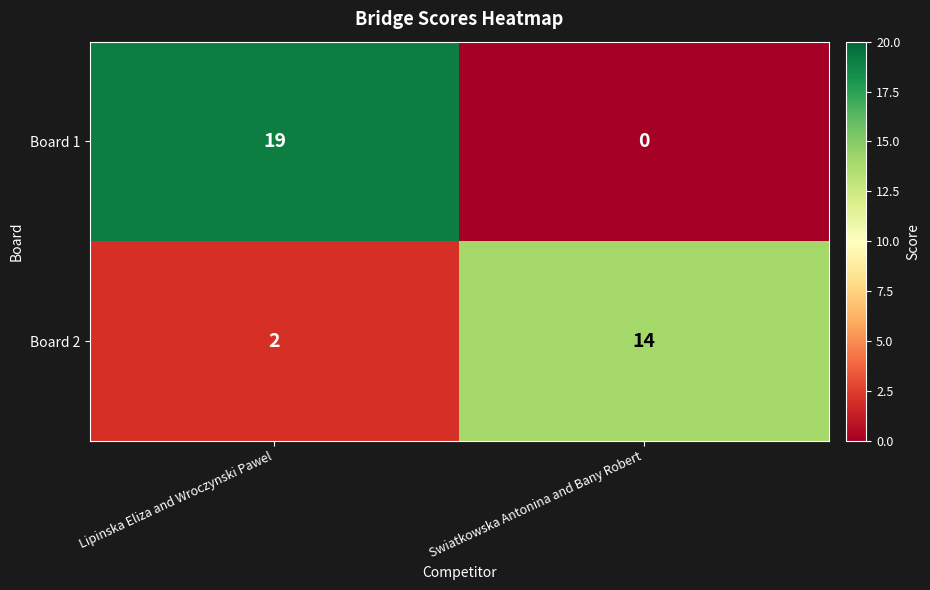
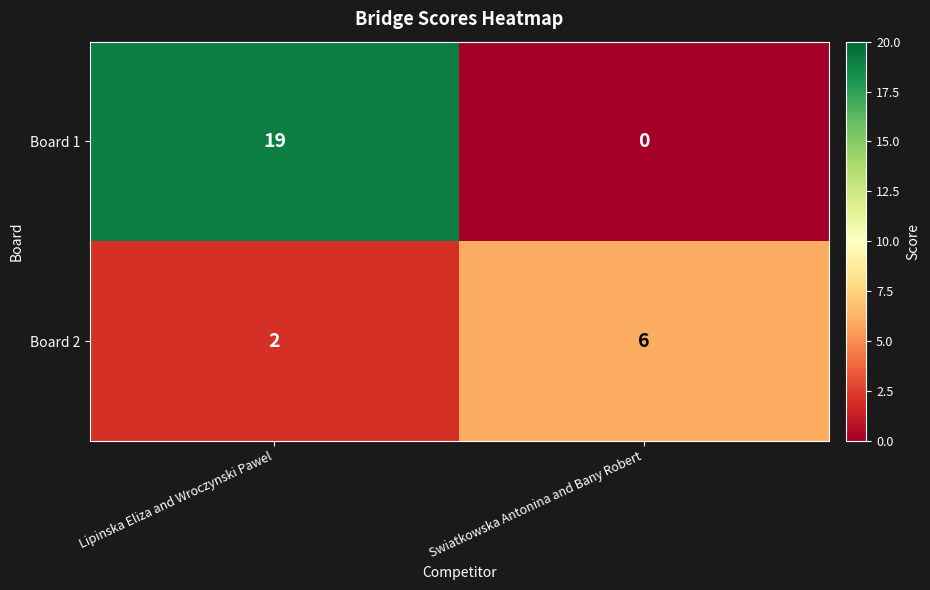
Board 2, Swiatkowska Antonina and Bany Robert: 14 -> 6
